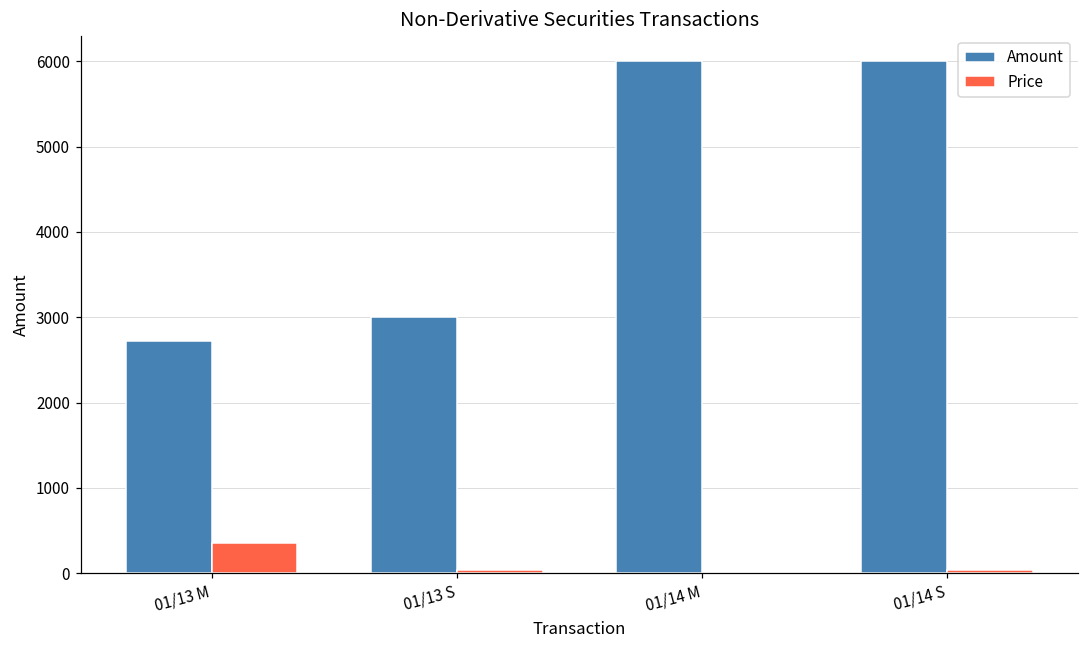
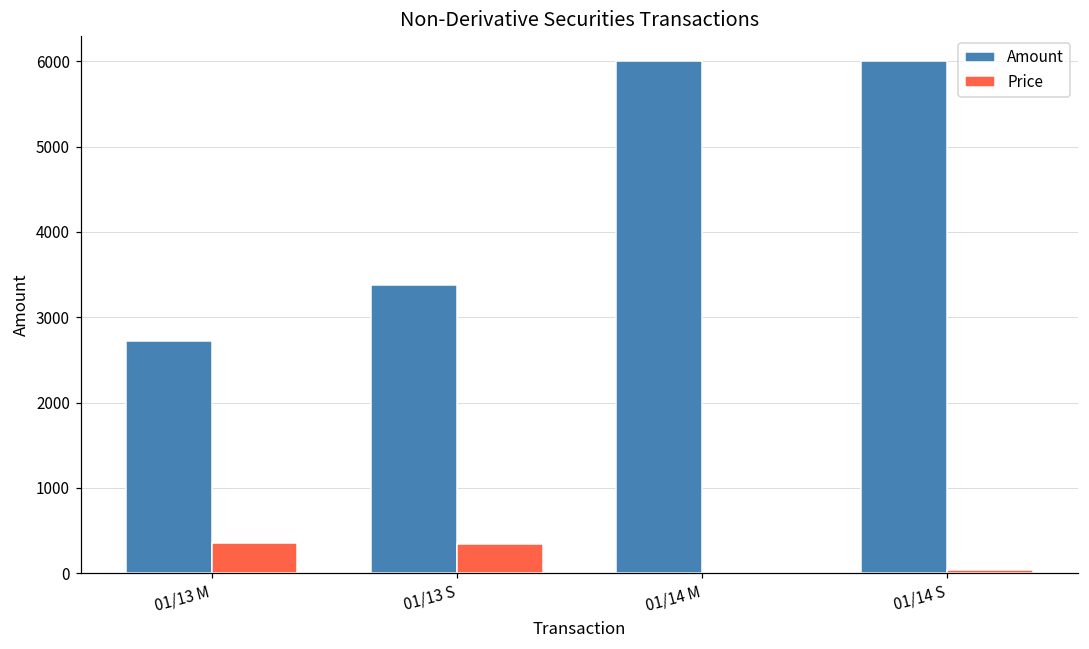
Amount, 01/13 S: 3000 -> 3400
Price, 01/13 S: 0 -> 300
